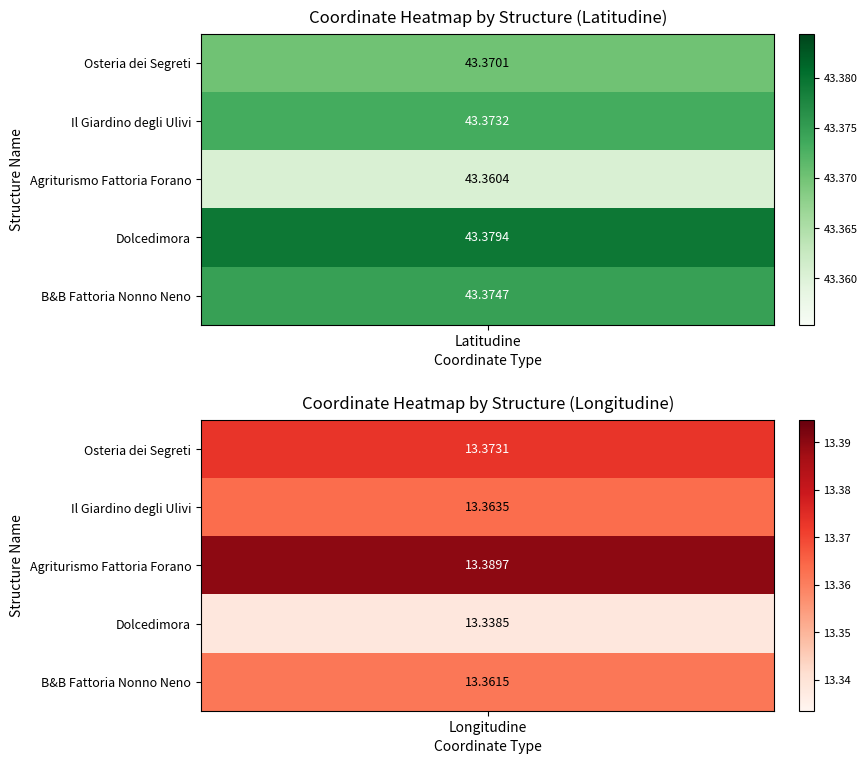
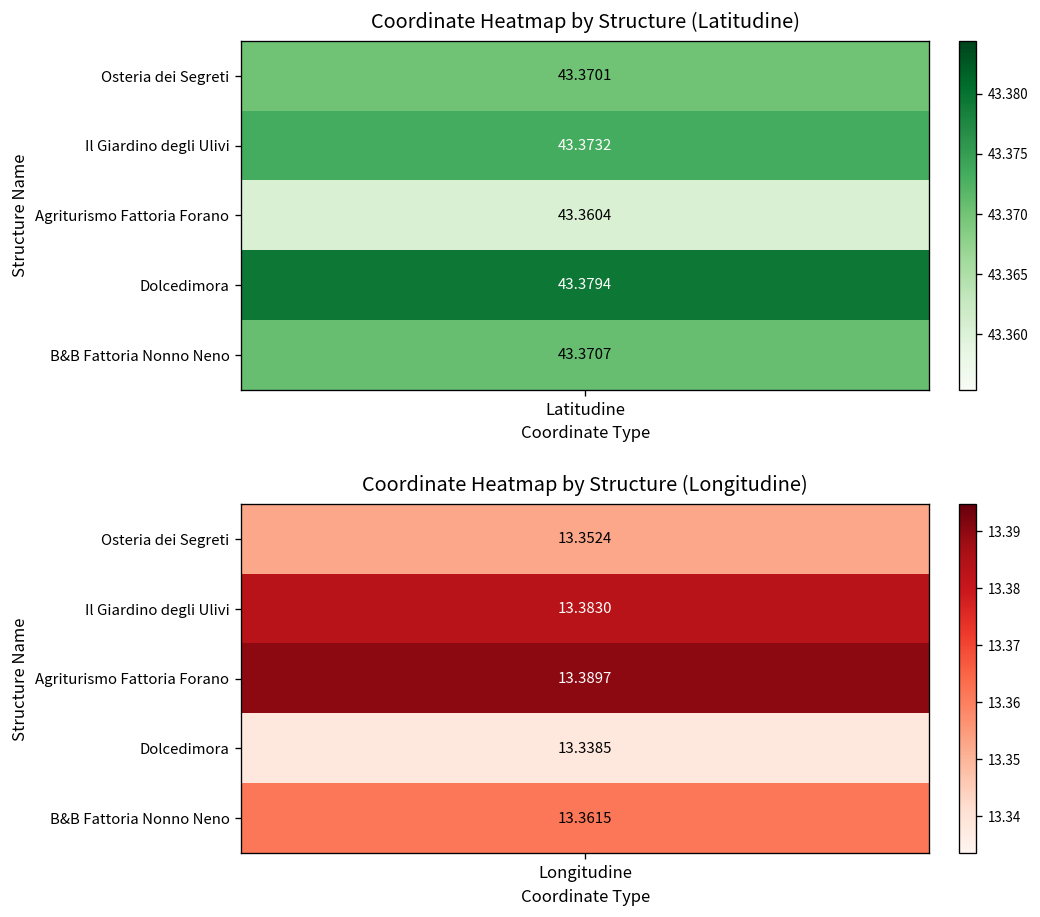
Coordinate Heatmap by Structure (Latitudine), B&B Fattoria Nonno Neno, Latitudine: 43.3747 -> 43.3707
Coordinate Heatmap by Structure (Longitudine), Osteria dei Segreti, Longitudine: 13.3731 -> 13.3524
Coordinate Heatmap by Structure (Longitudine), Il Giardino degli Ulivi, Longitudine: 13.3635 -> 13.3830
